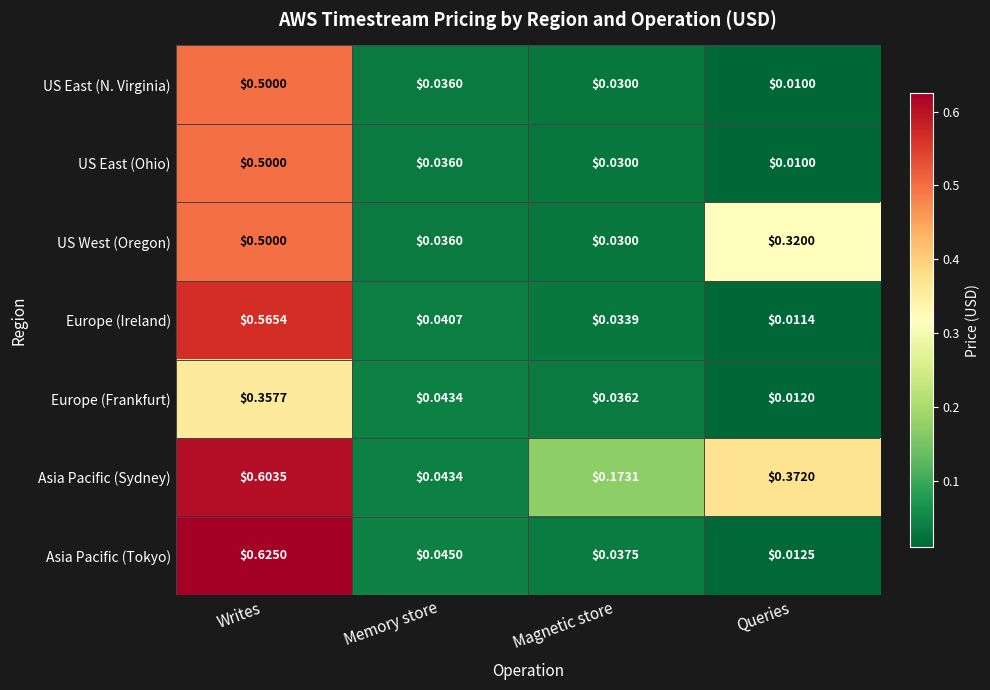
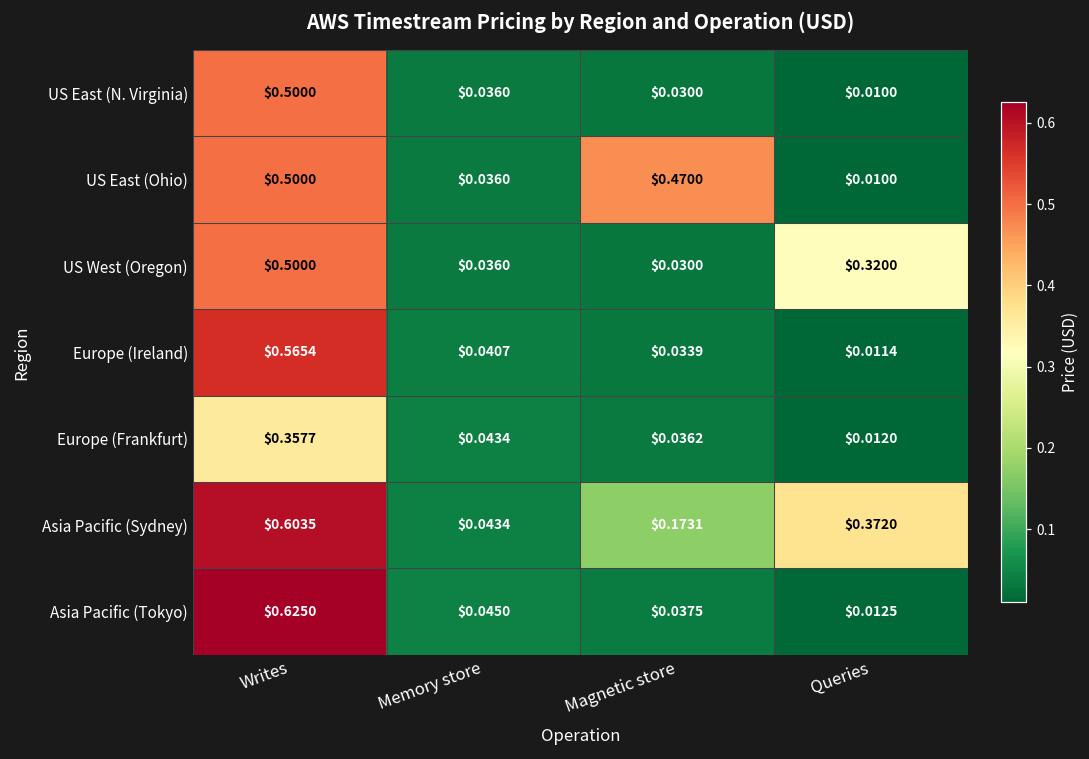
US East (Ohio), Magnetic store: $0.0300 -> $0.4700
